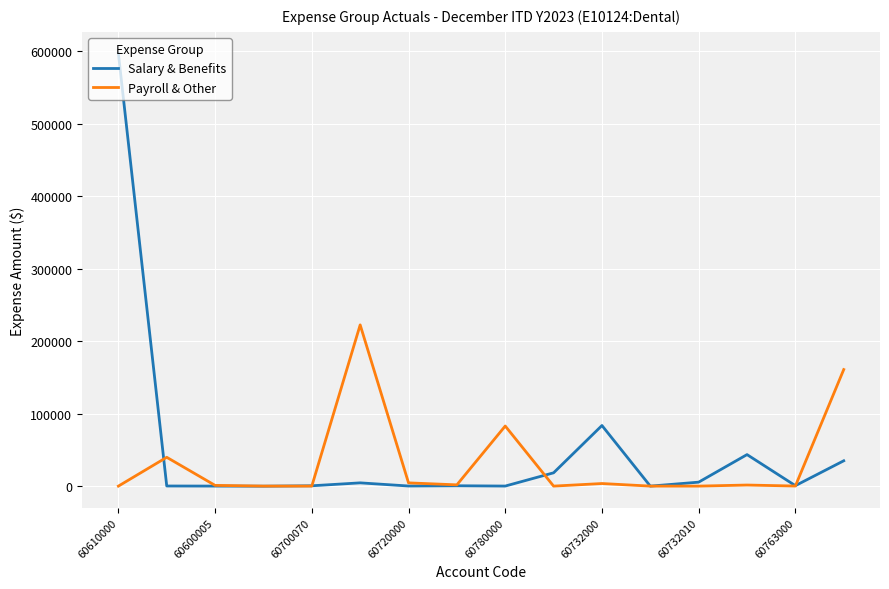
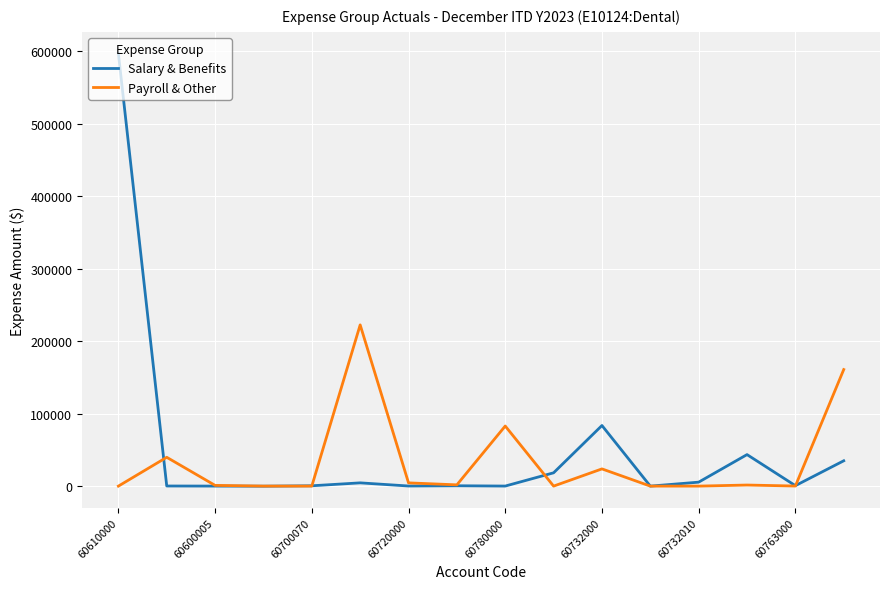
Payroll & Other, 60732000: 0 -> 20000
